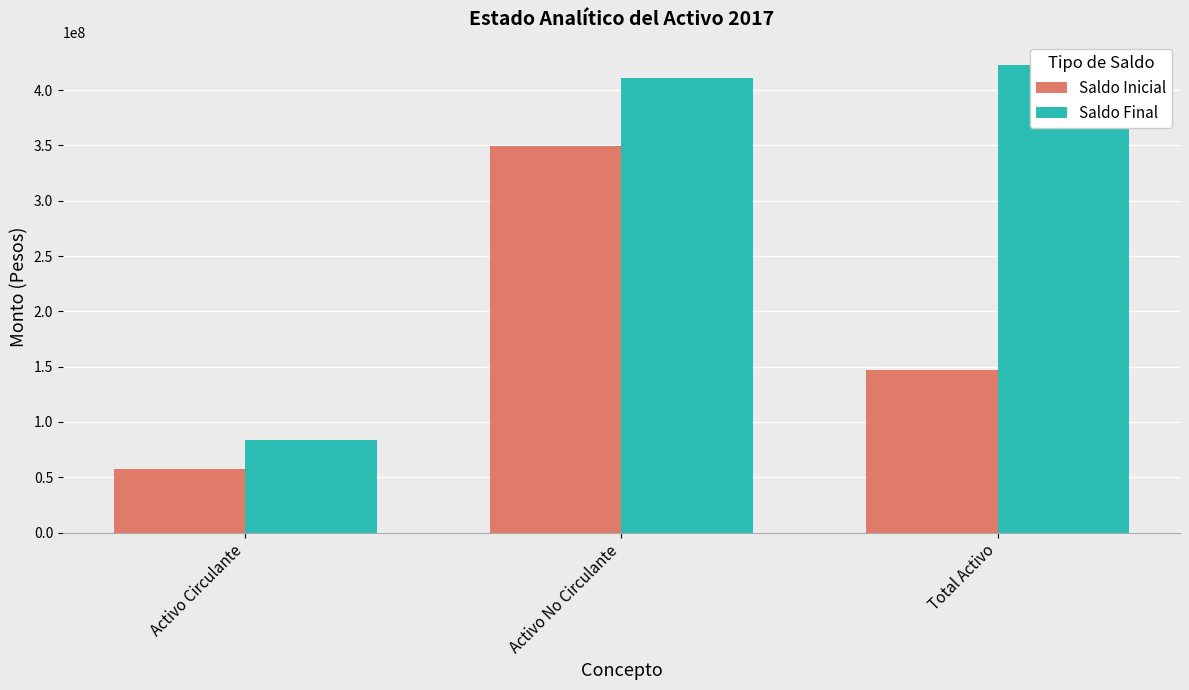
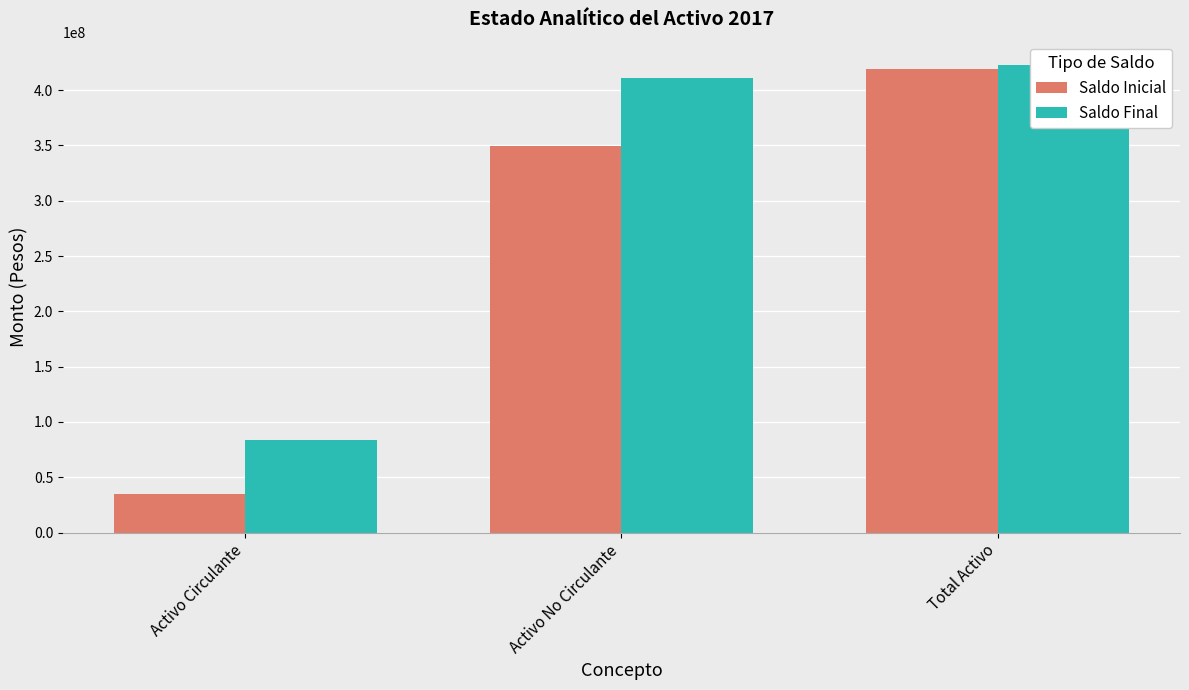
Saldo Inicial, Activo Circulante: 58000000 -> 35000000
Saldo Inicial, Total Activo: 147000000 -> 419000000
